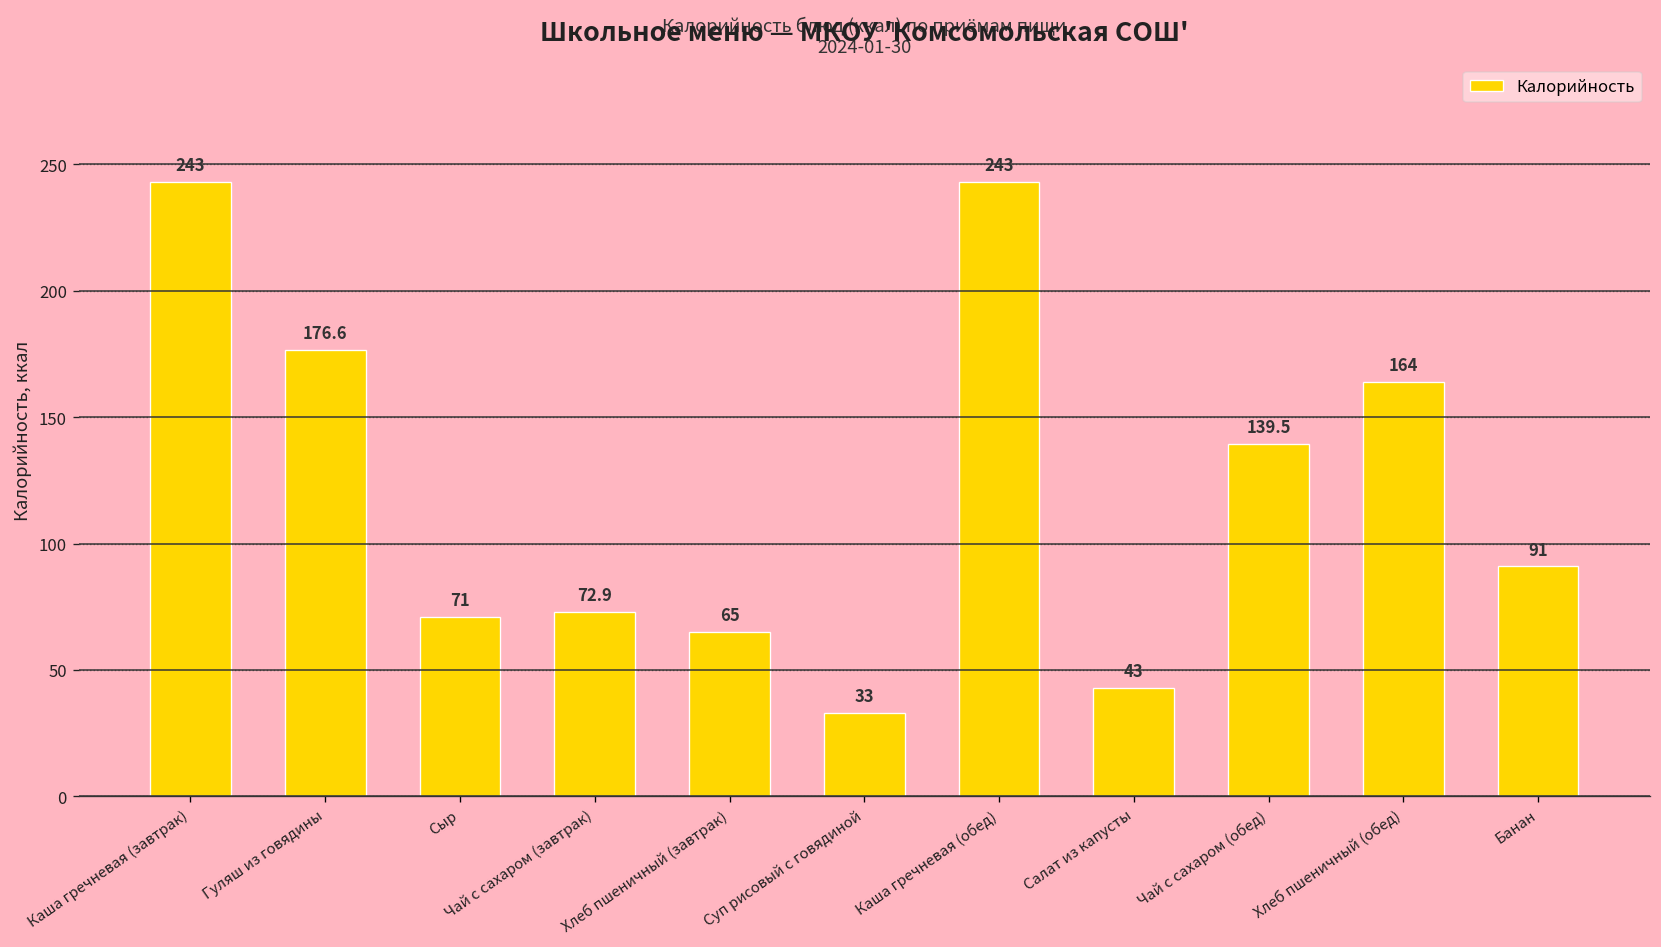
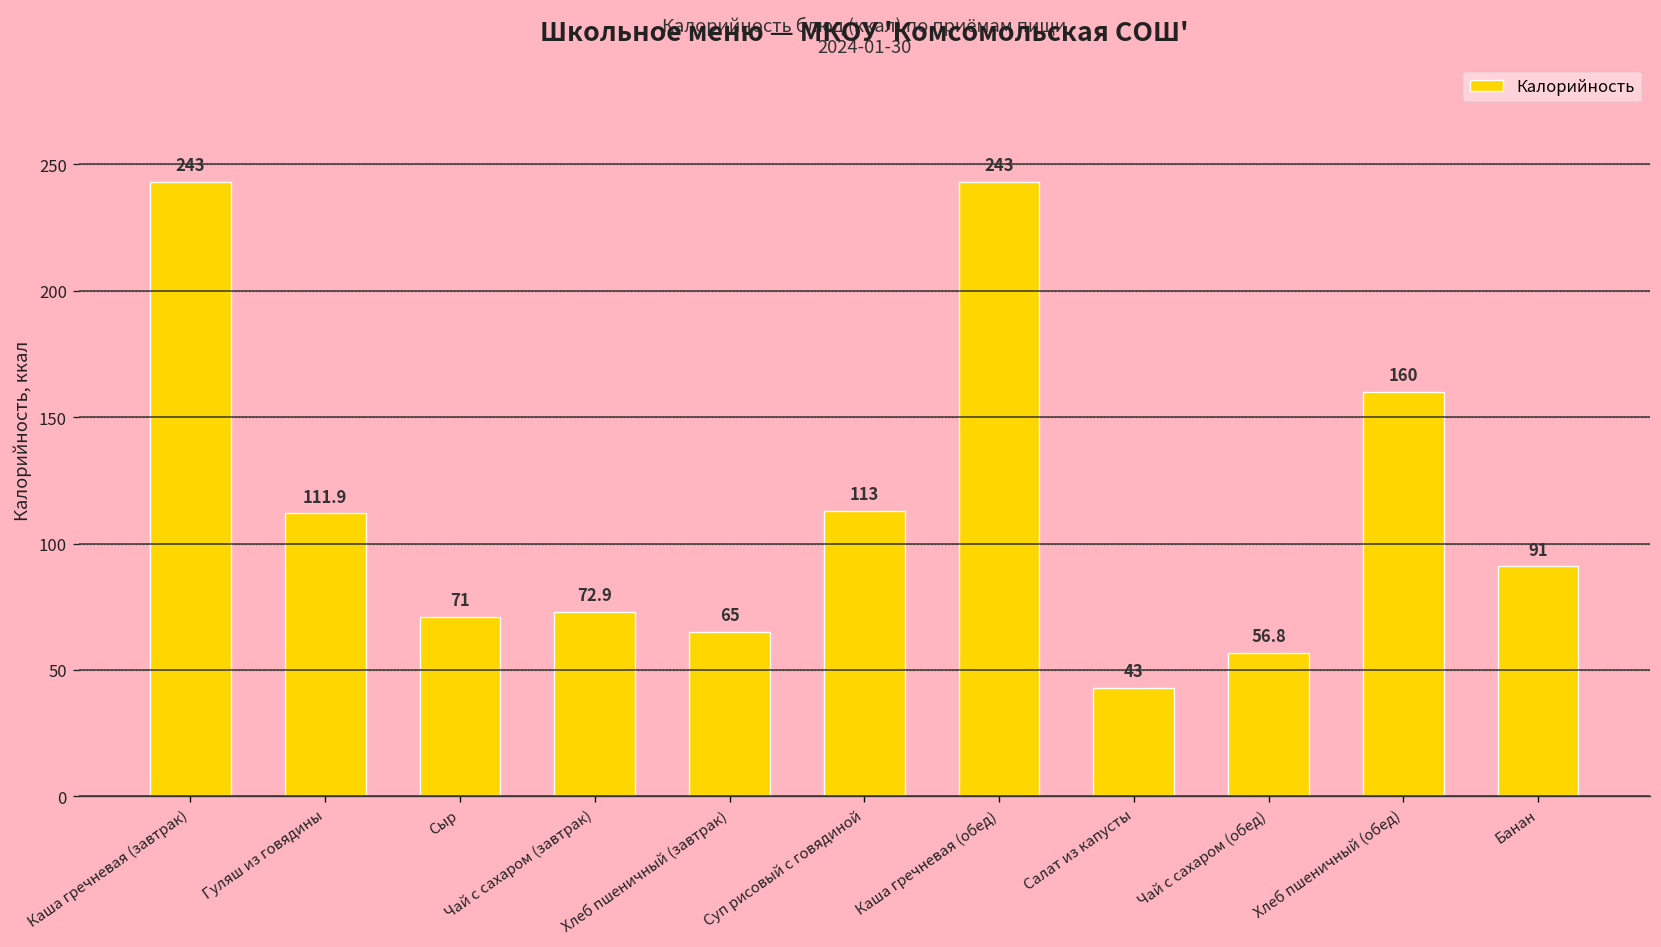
Гуляш из говядины: 176.6 -> 111.9
Суп рисовый с говядиной: 33 -> 113
Чай с сахаром (обед): 139.5 -> 56.8
Хлеб пшеничный (обед): 164 -> 160
